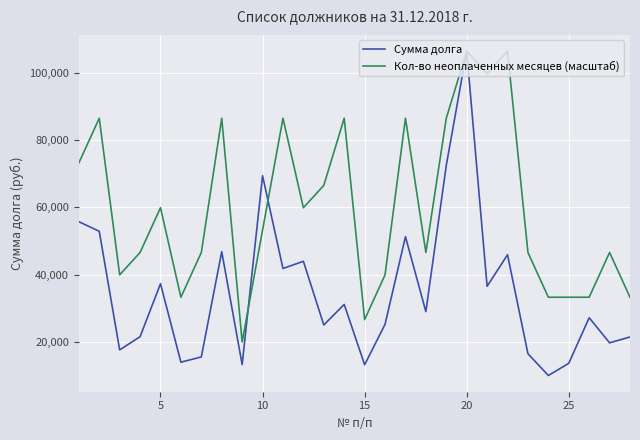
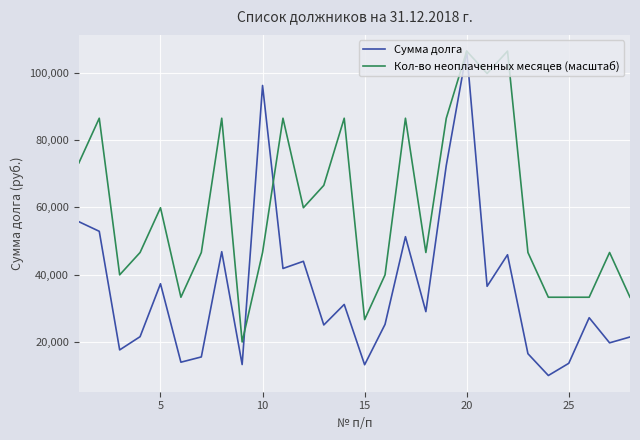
Сумма долга, 10: 69,000 -> 96,000
Кол-во неоплаченных месяцев (масштаб), 10: 53,000 -> 47,000
